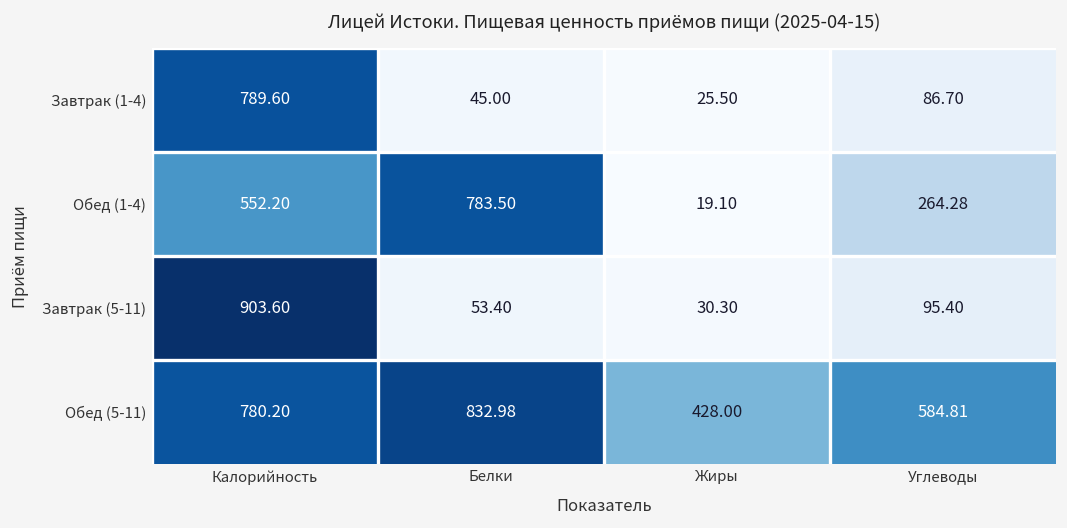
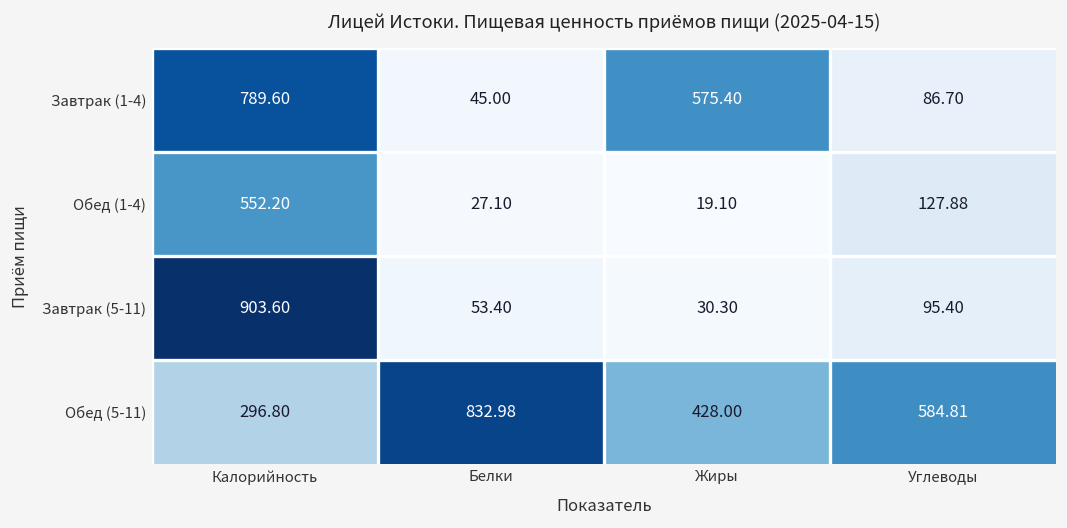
Завтрак (1-4), Жиры: 25.50 -> 575.40
Обед (1-4), Белки: 783.50 -> 27.10
Обед (1-4), Углеводы: 264.28 -> 127.88
Обед (5-11), Калорийность: 780.20 -> 296.80
